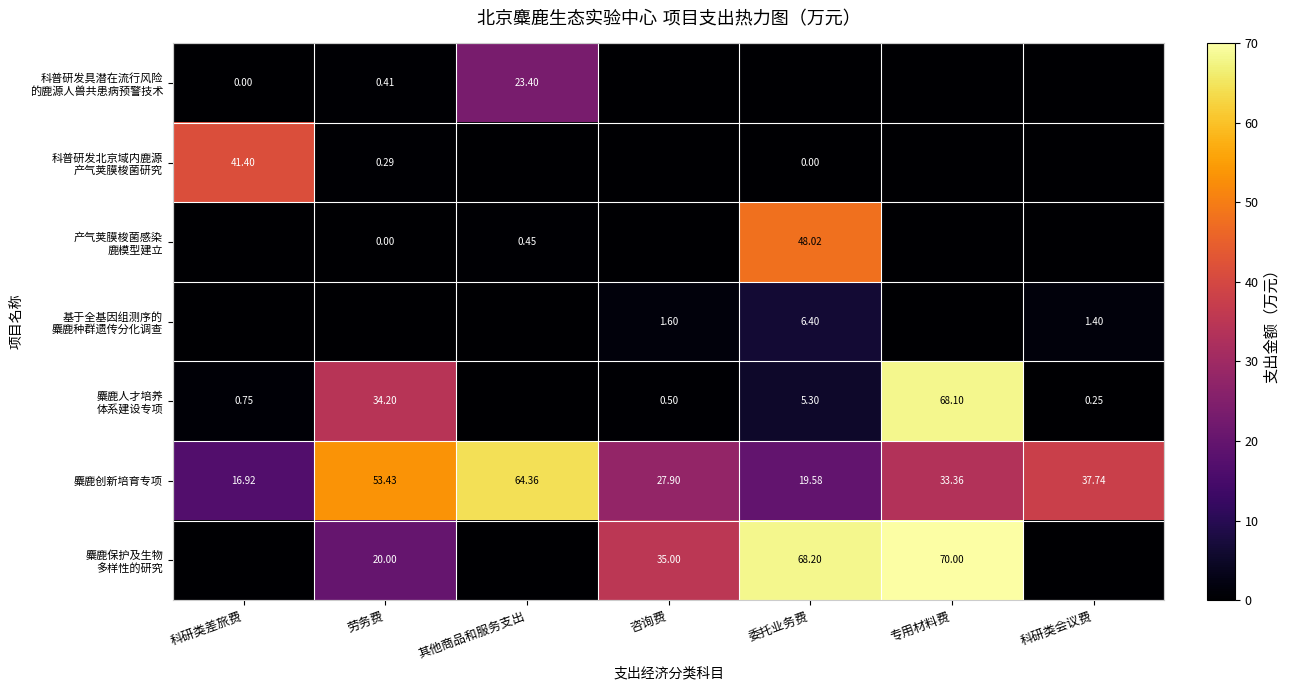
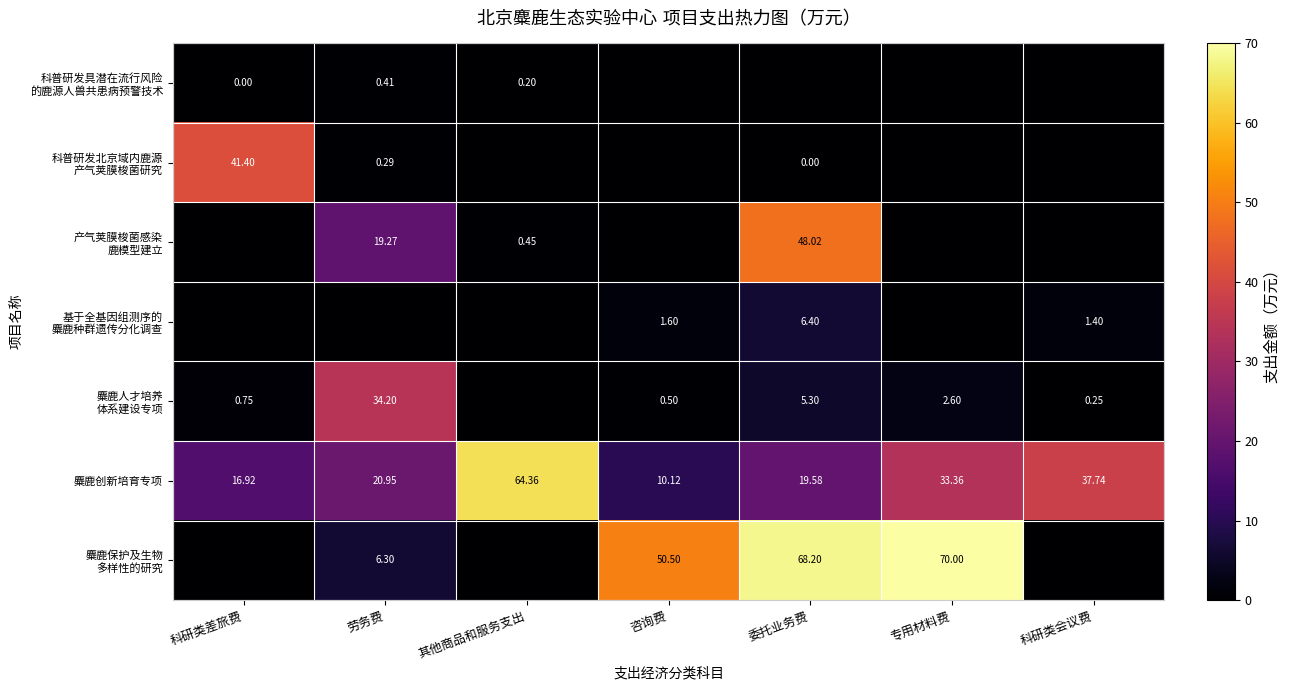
科普研发具潜在流行风险 的鹿源人兽共患病预警技术, 其他商品和服务支出: 23.40 -> 0.20
产气荚膜梭菌感染 鹿模型建立, 劳务费: 0.00 -> 19.27
麋鹿人才培养 体系建设专项, 专用材料费: 68.10 -> 2.60
麋鹿创新培育专项, 劳务费: 53.43 -> 20.95
麋鹿创新培育专项, 咨询费: 27.90 -> 10.12
麋鹿保护及生物 多样性的研究, 劳务费: 20.00 -> 6.30
麋鹿保护及生物 多样性的研究, 咨询费: 35.00 -> 50.50
